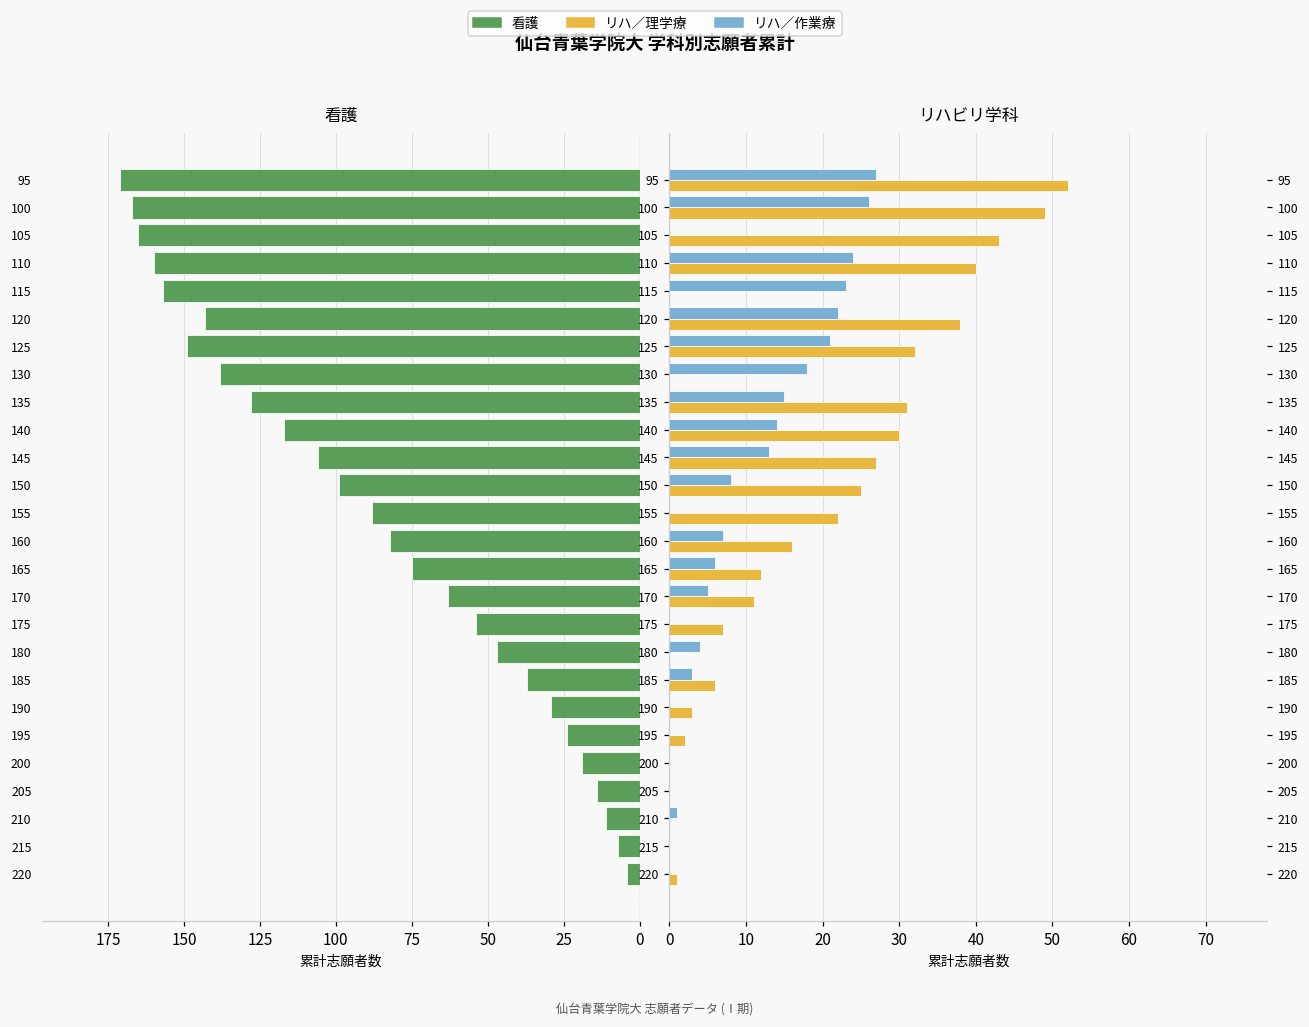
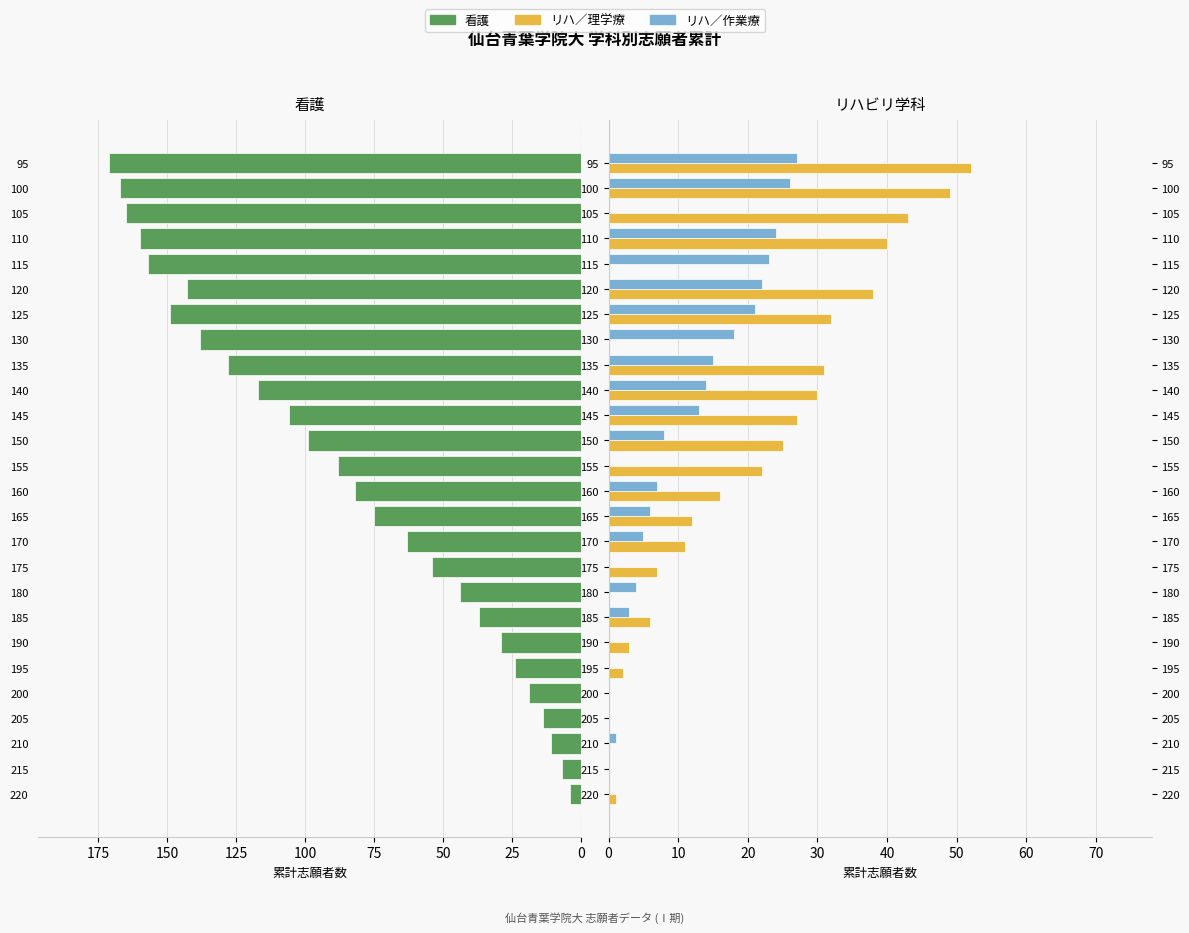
看護, 180: 47 -> 44
